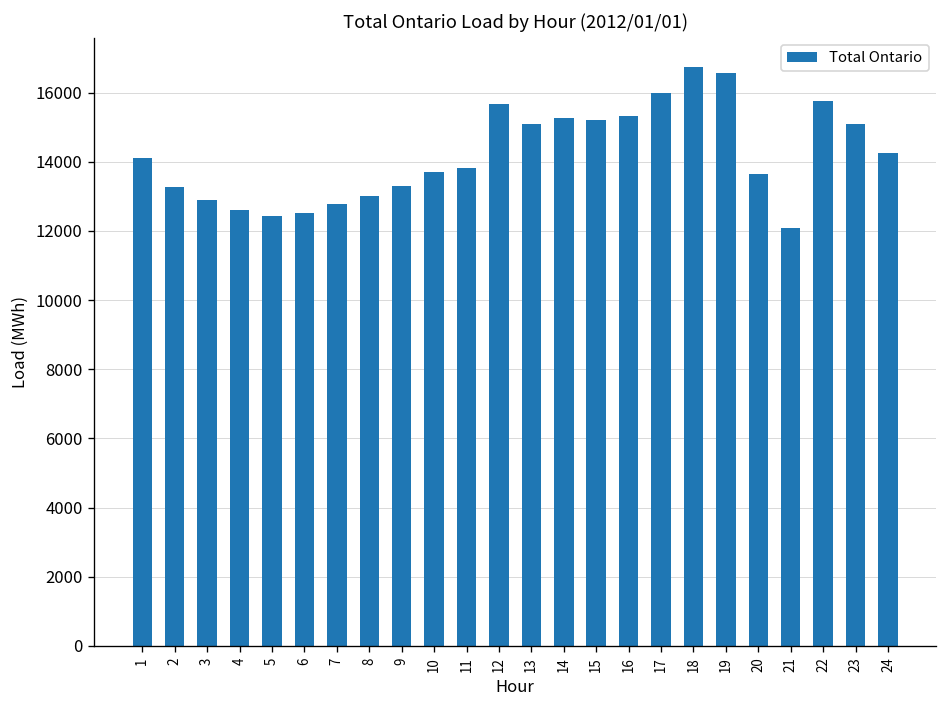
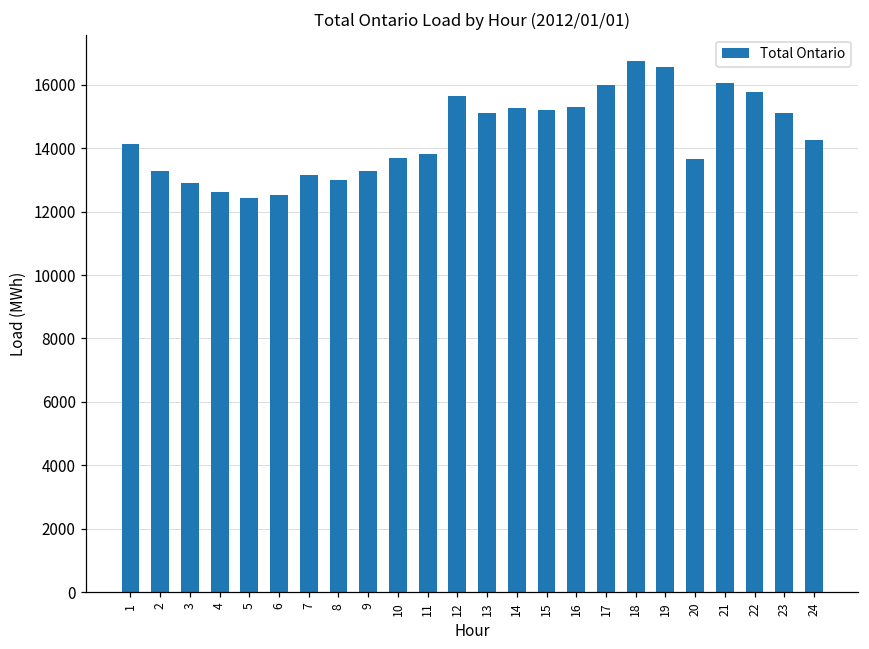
7: 12800 -> 13200
21: 12100 -> 16100
